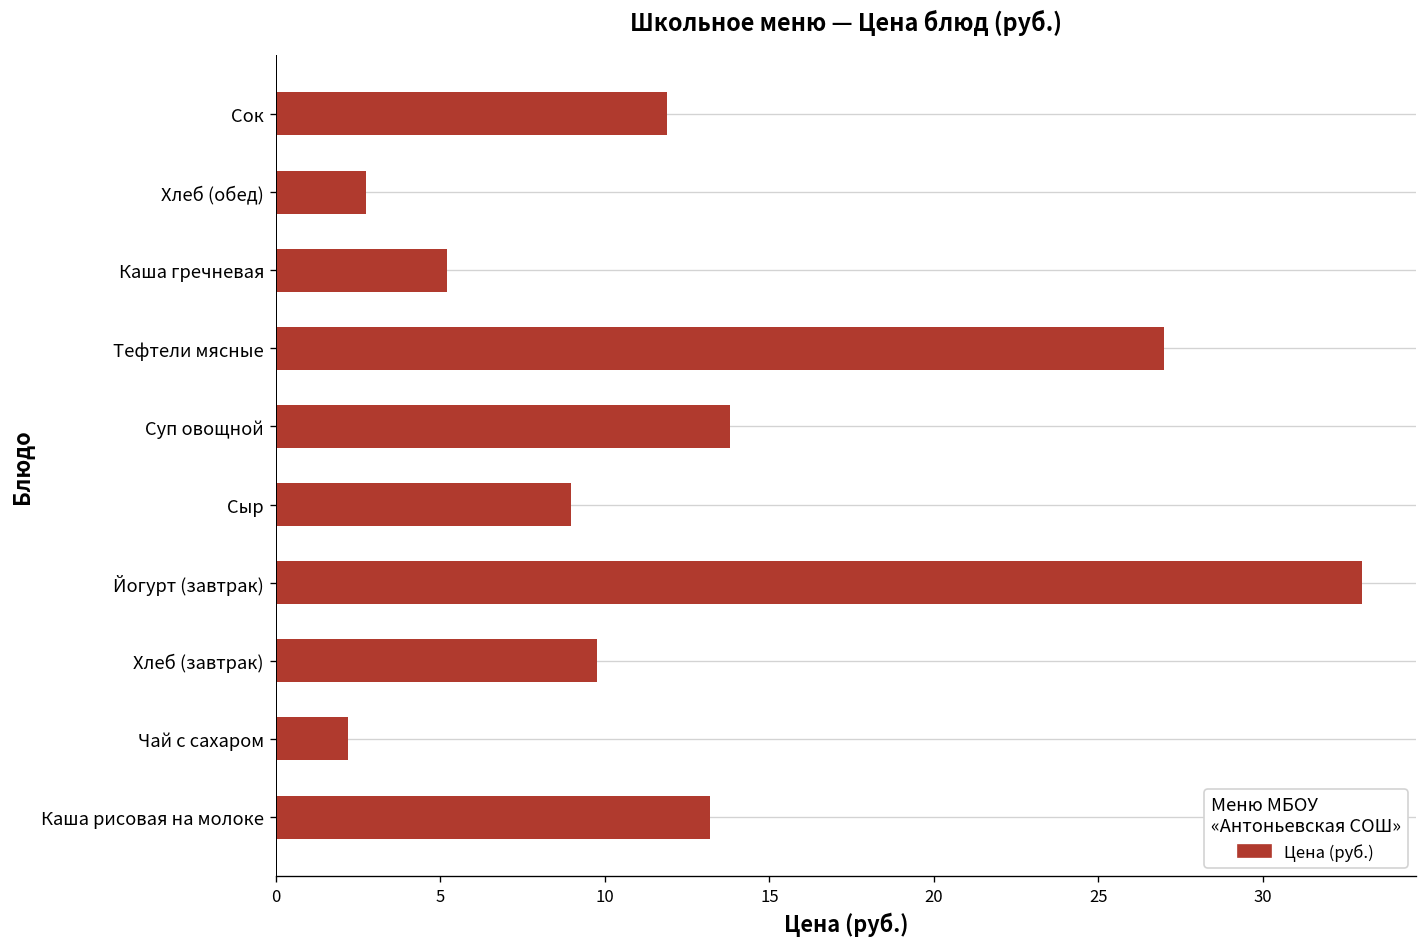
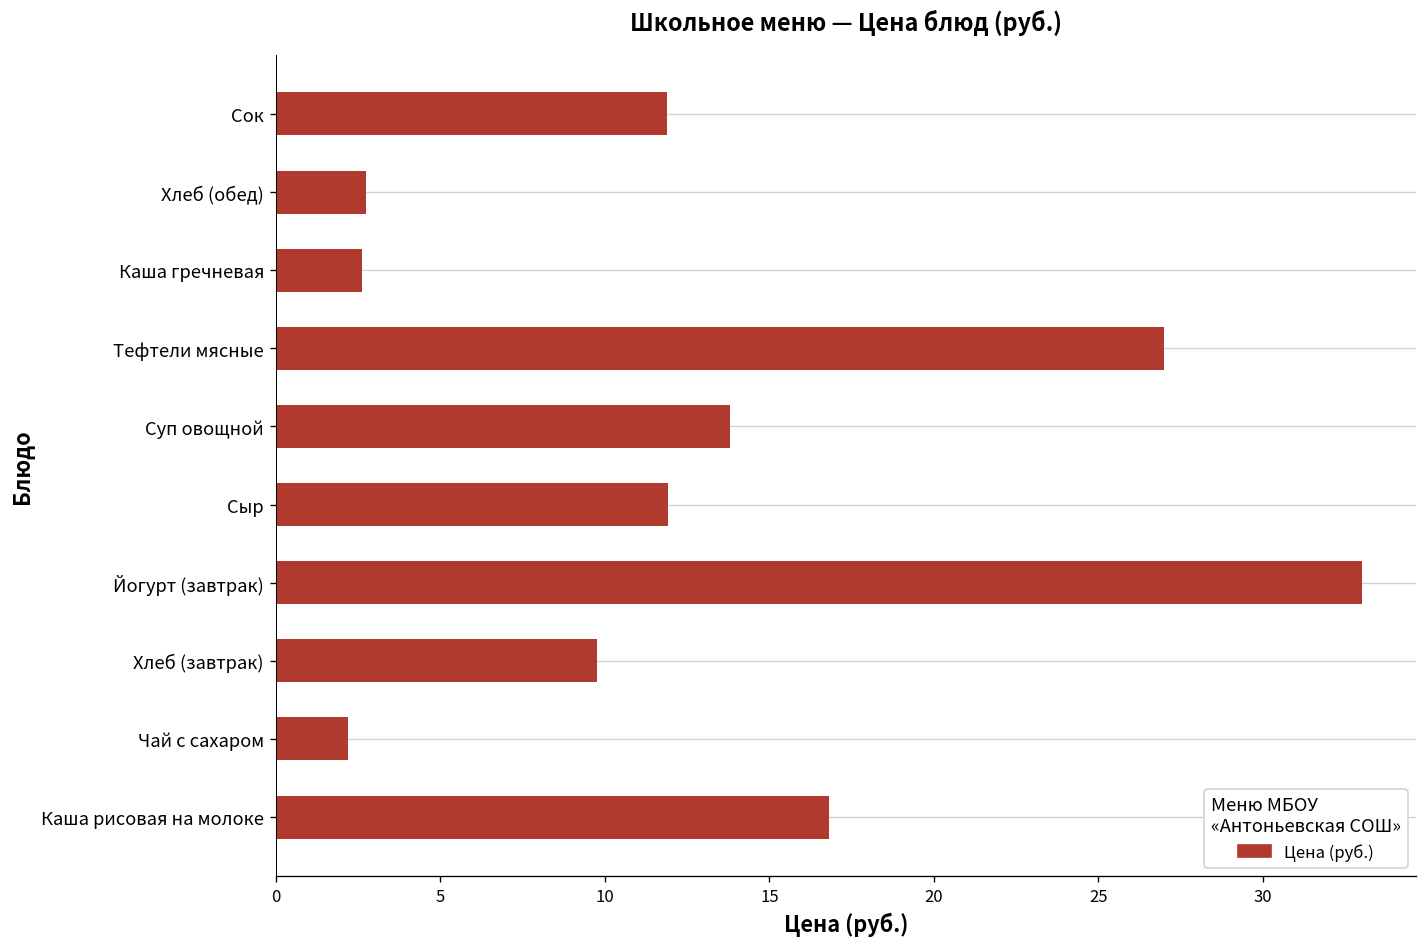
Каша гречневая: 5.2 -> 2.6
Сыр: 9.0 -> 11.9
Каша рисовая на молоке: 13.2 -> 16.8
